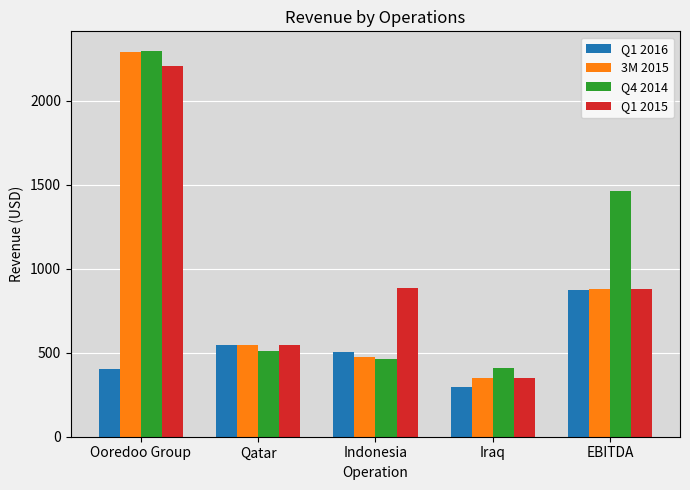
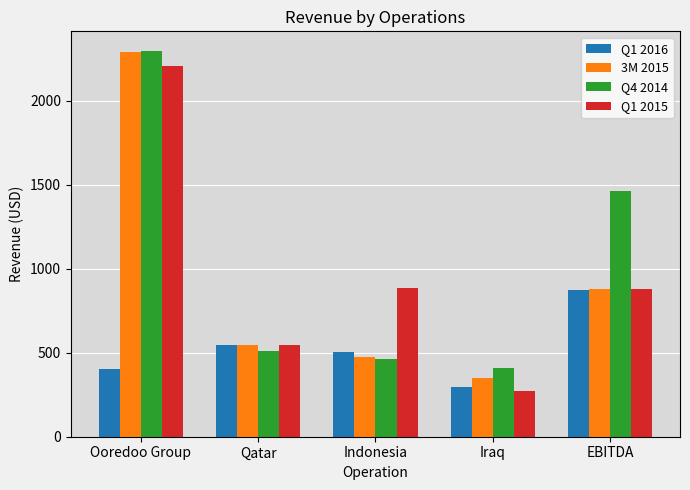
Q1 2015, Iraq: 350 -> 270
